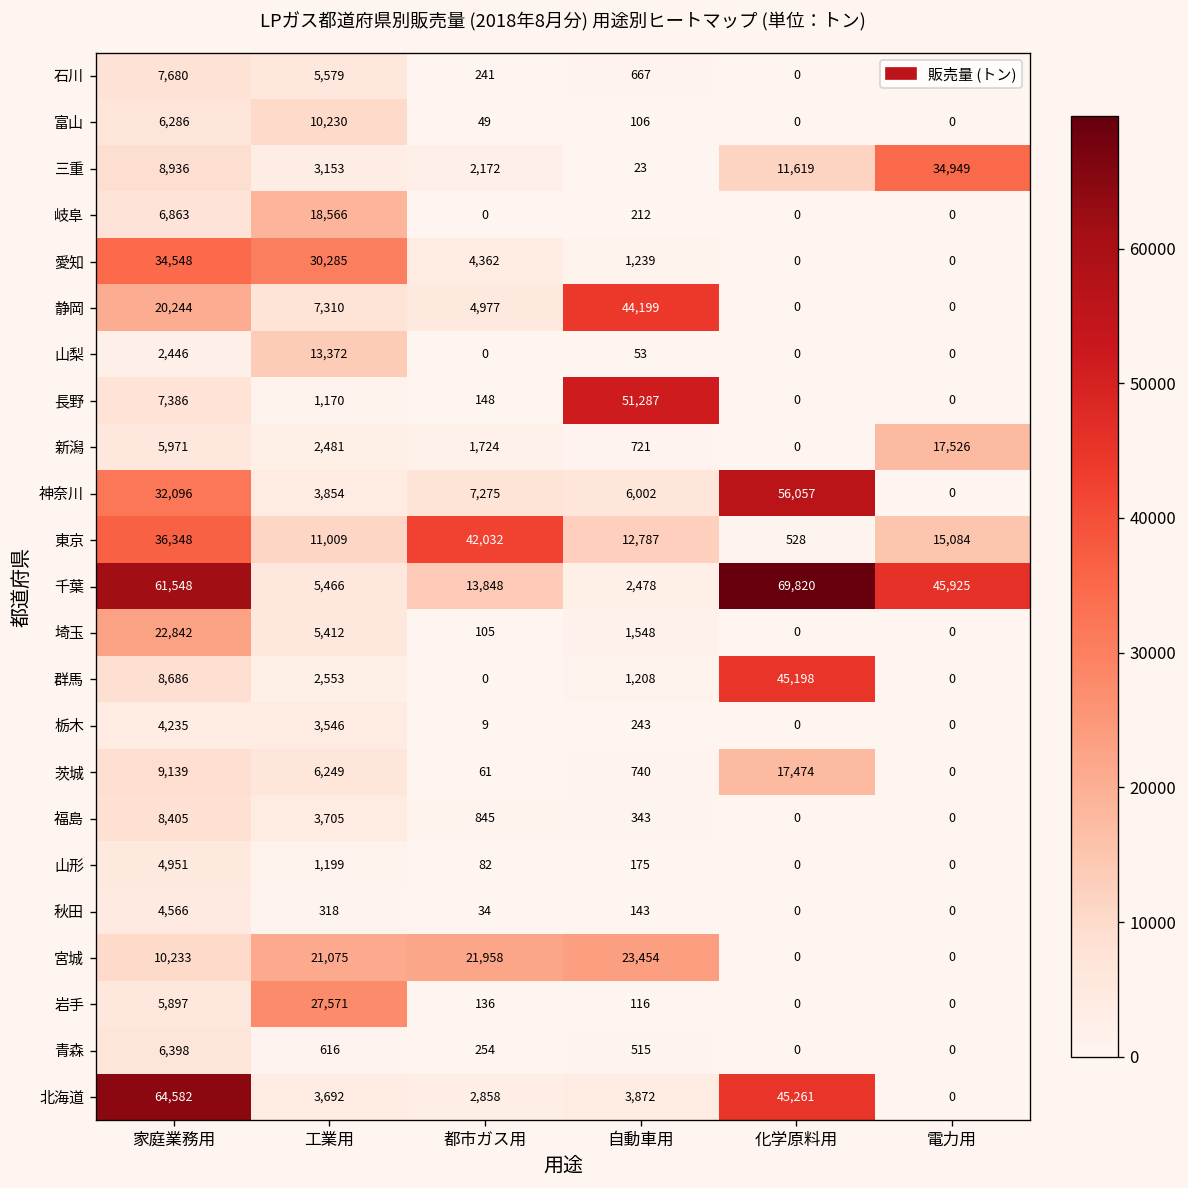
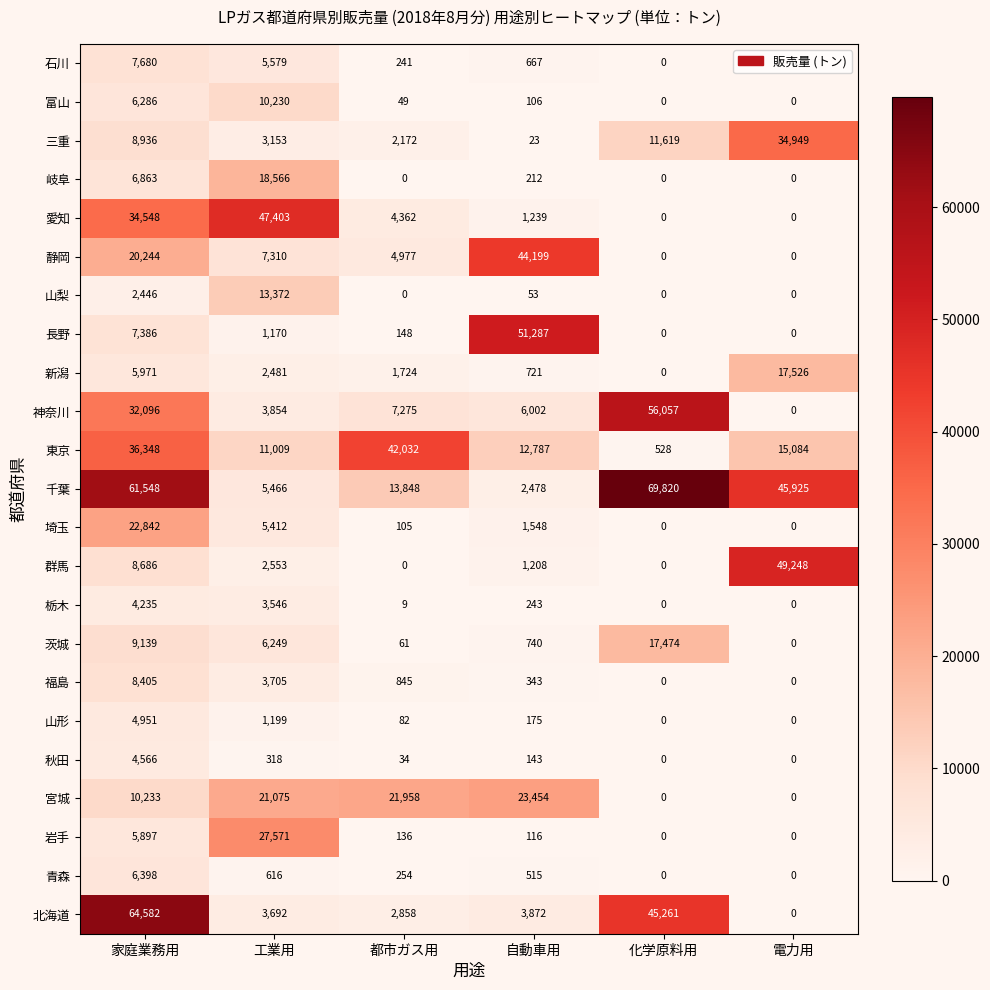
愛知, 工業用: 30,285 -> 47,403
群馬, 化学原料用: 45,198 -> 0
群馬, 電力用: 0 -> 49,248
